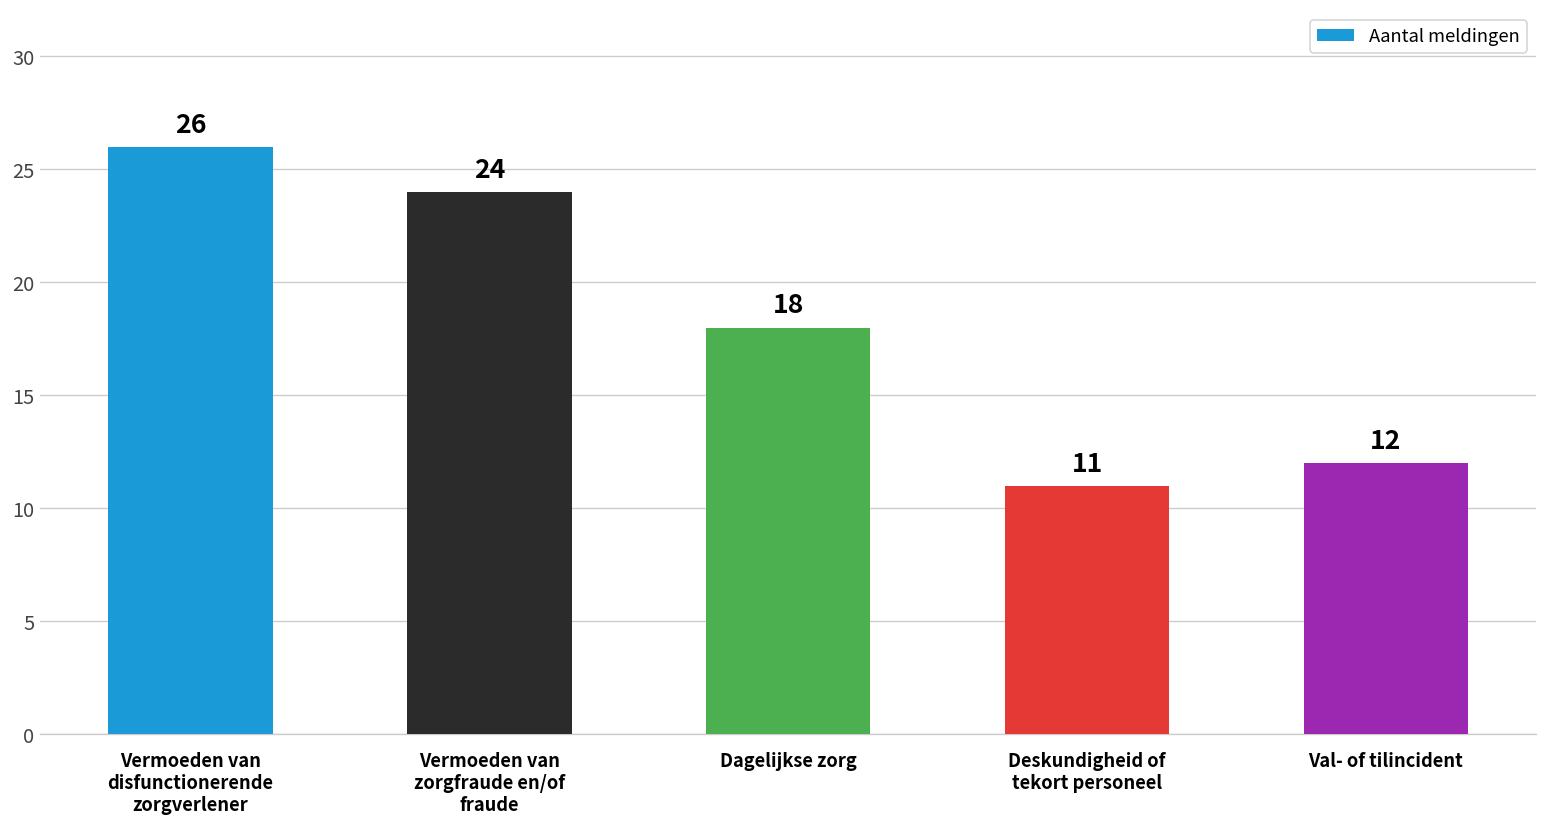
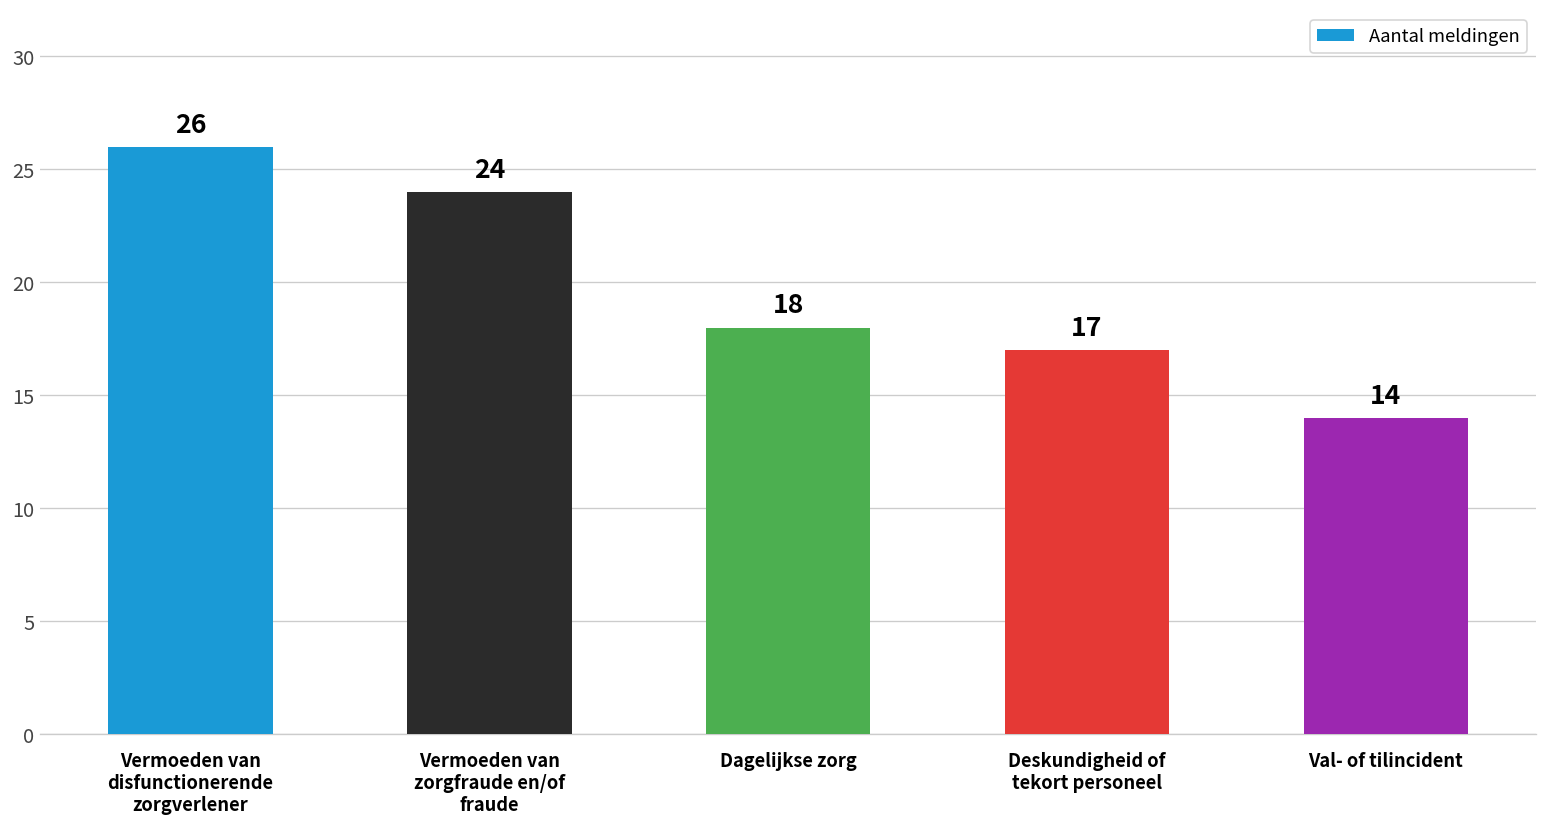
Deskundigheid of tekort personeel: 11 -> 17
Val- of tilincident: 12 -> 14
